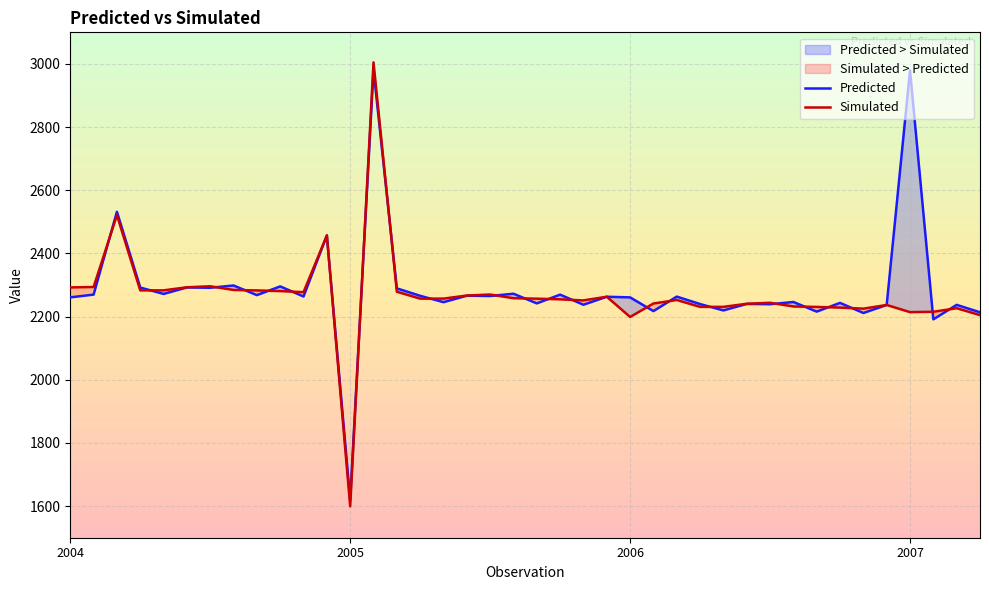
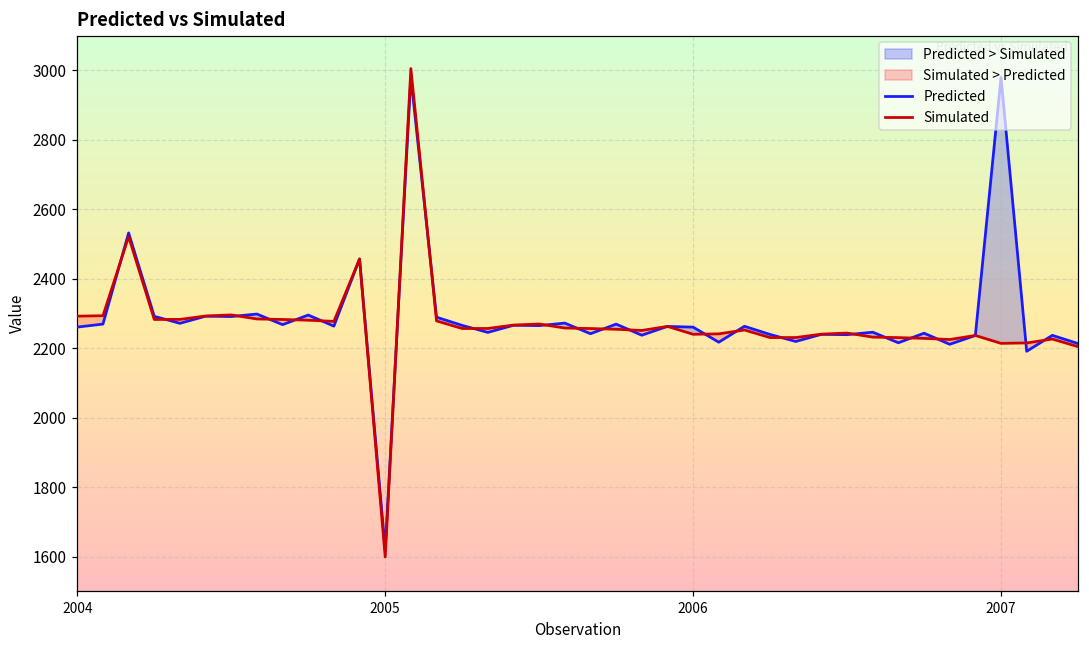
Simulated, 2006: 2200 -> 2240
